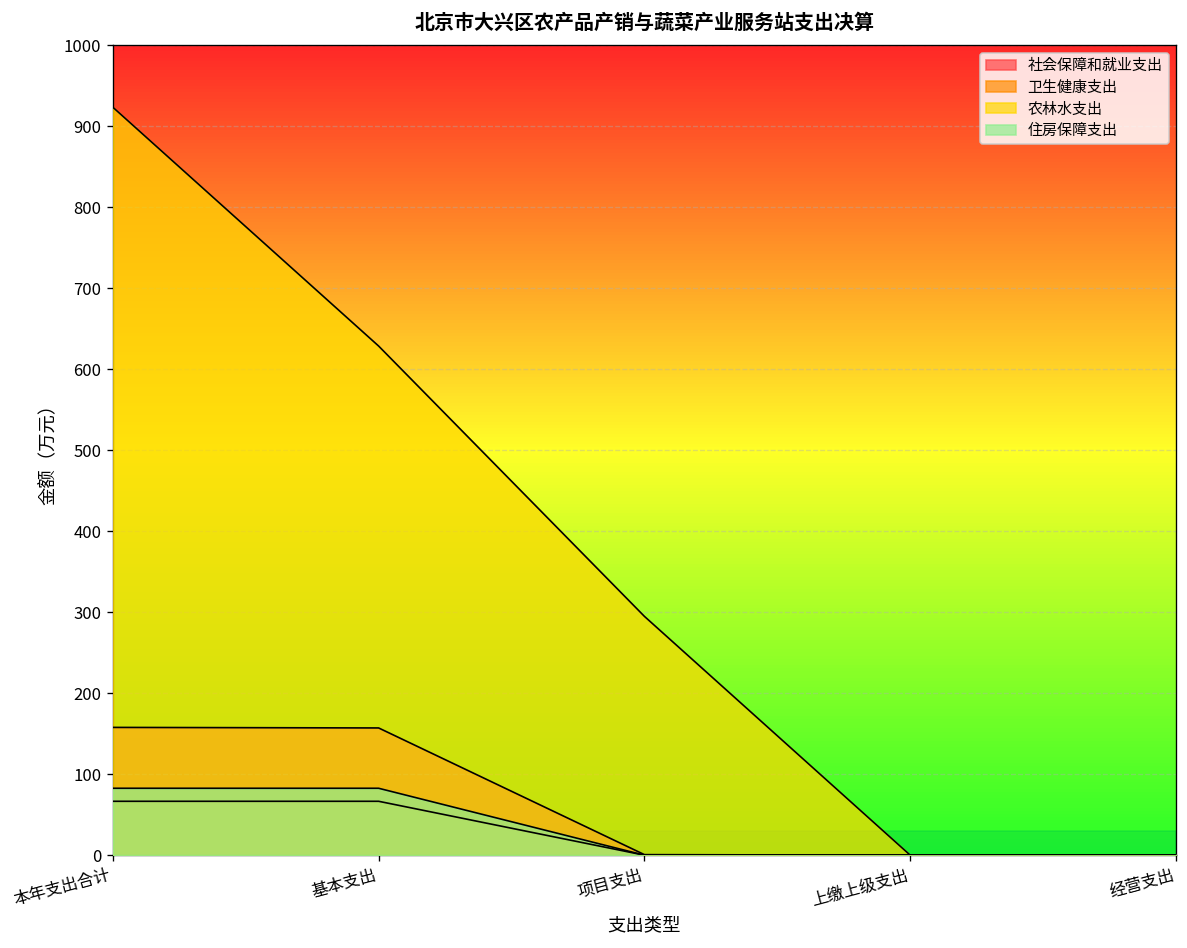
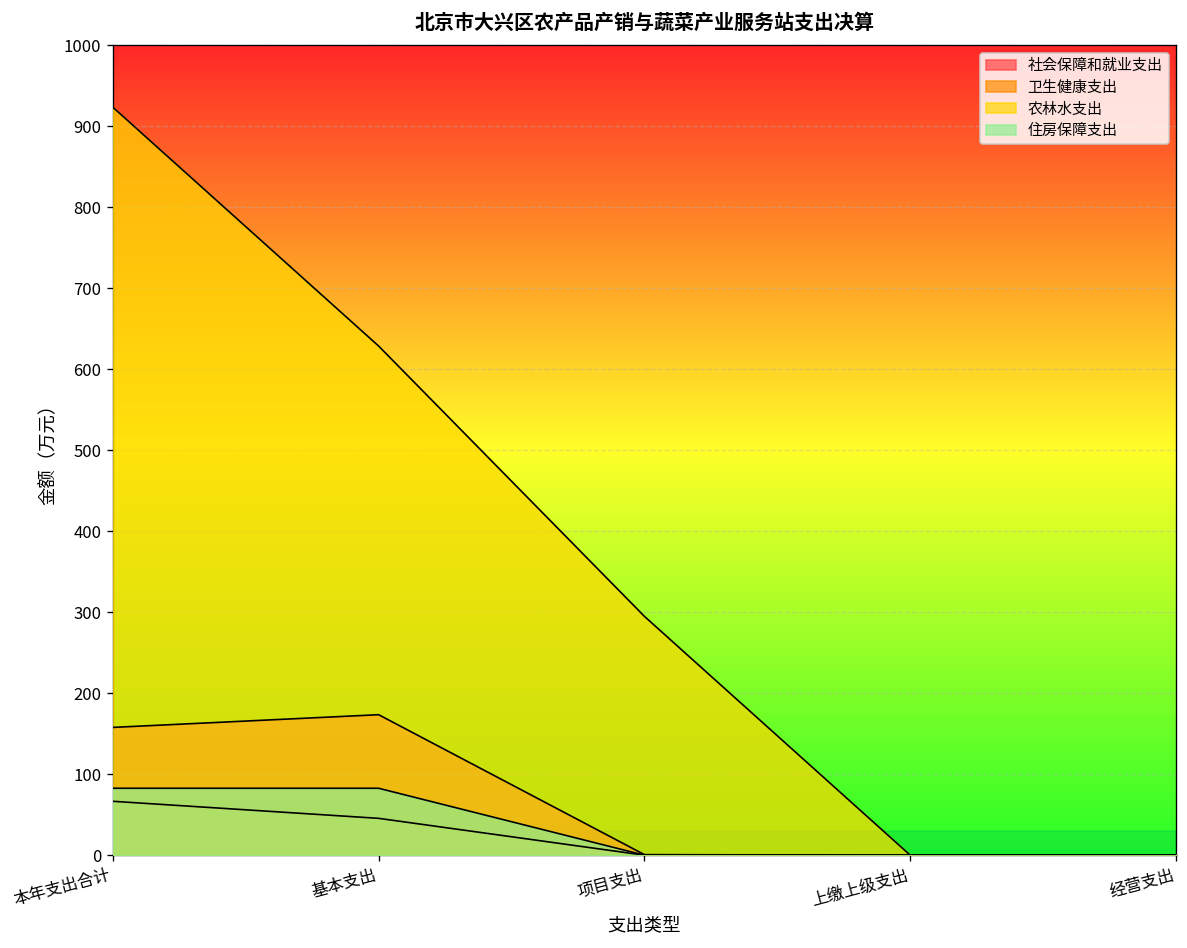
社会保障和就业支出, 基本支出: 160 -> 170
卫生健康支出, 基本支出: 70 -> 50
